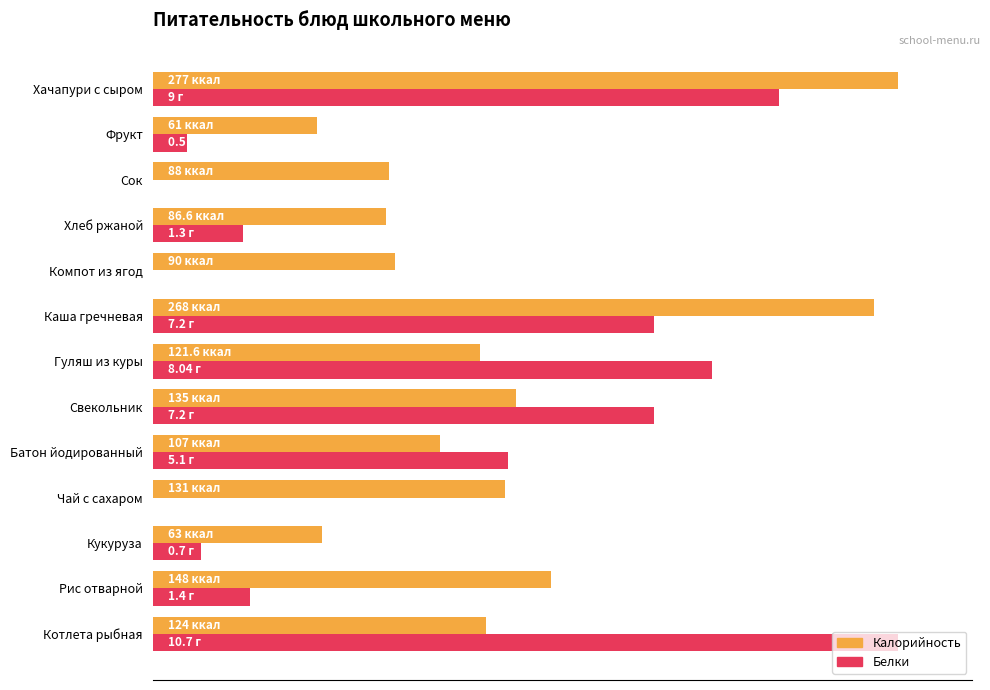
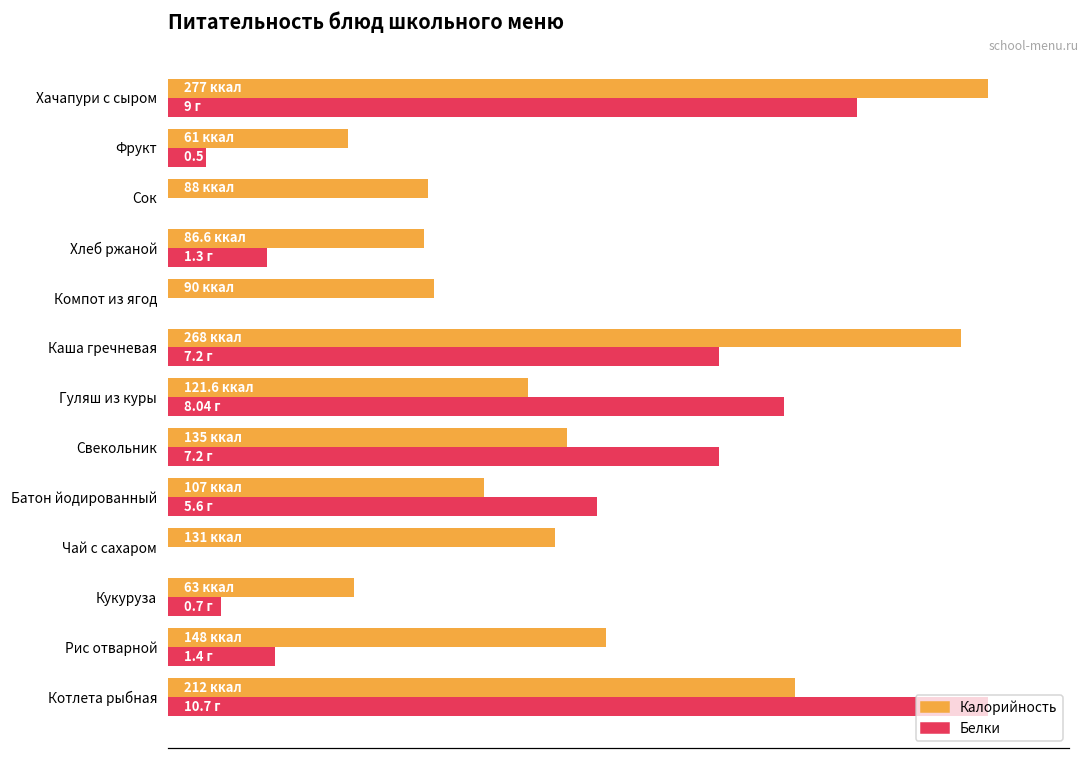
Белки, Батон йодированный: 5.1 -> 5.6
Калорийность, Котлета рыбная: 124 -> 212
